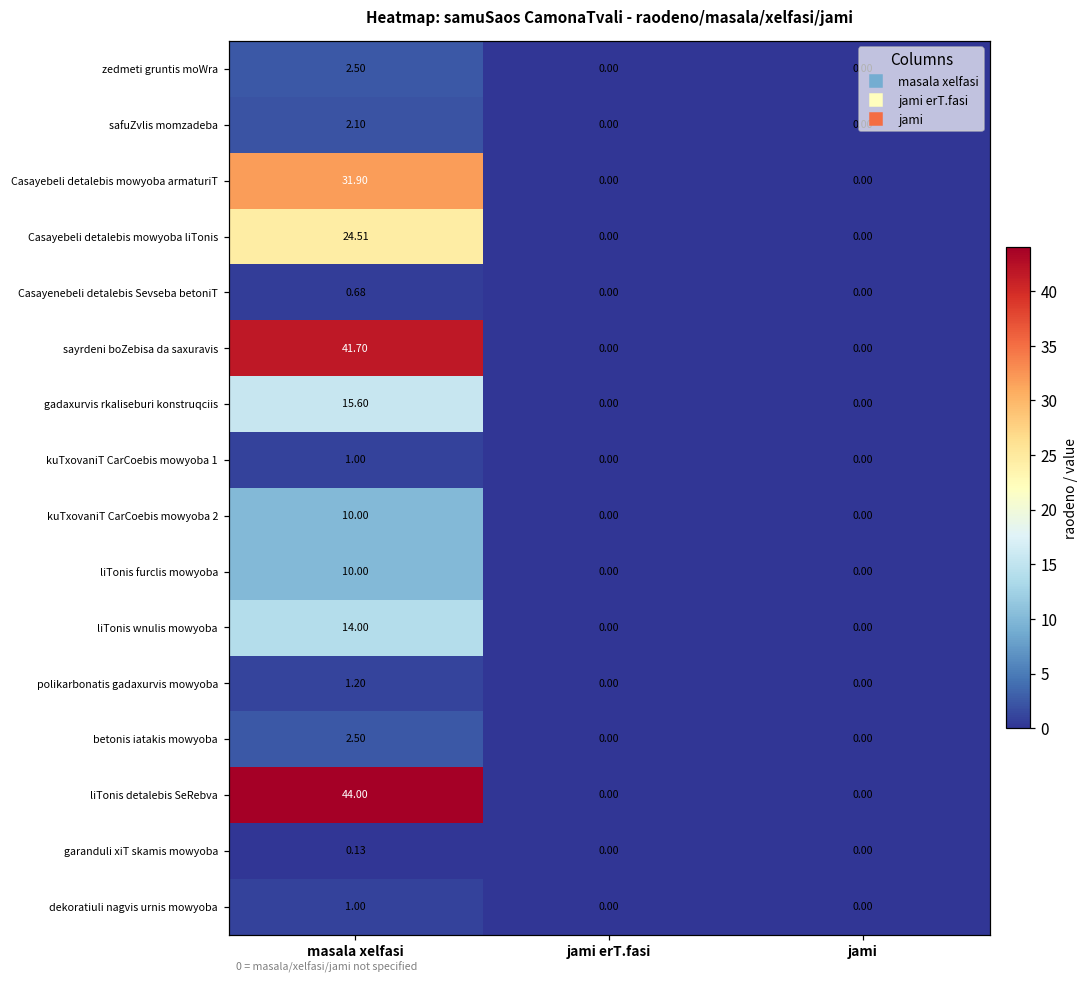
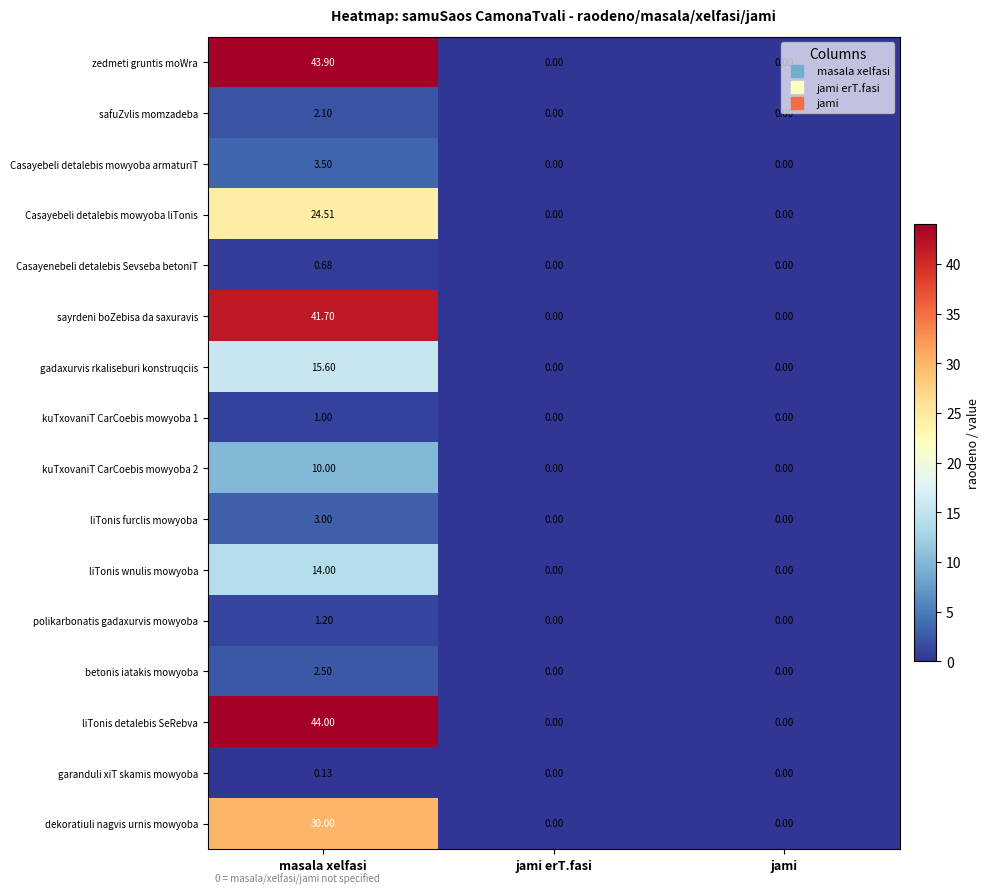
zedmeti gruntis moWra, masala xelfasi: 2.50 -> 43.90
Casayebeli detalebis mowyoba armaturiT, masala xelfasi: 31.90 -> 3.50
liTonis furclis mowyoba, masala xelfasi: 10.00 -> 3.00
dekoratiuli nagvis urnis mowyoba, masala xelfasi: 1.00 -> 30.00
